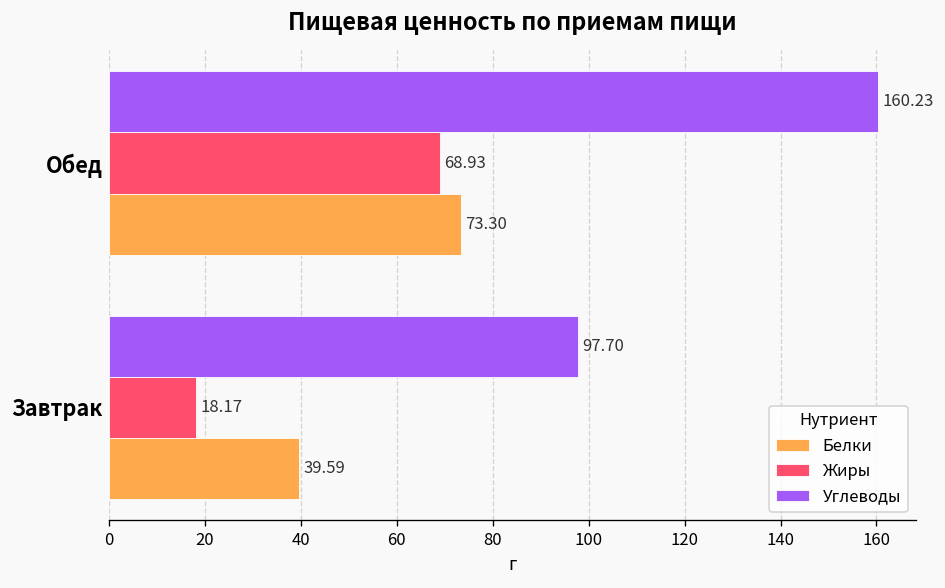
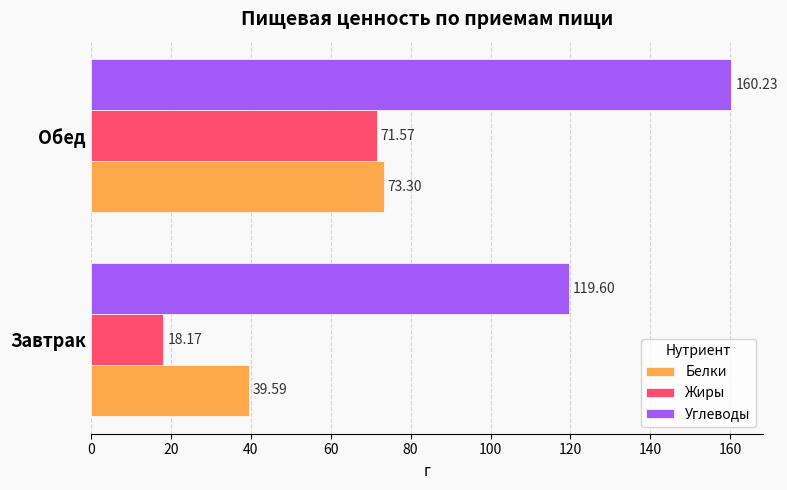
Жиры, Обед: 68.93 -> 71.57
Углеводы, Завтрак: 97.70 -> 119.60
